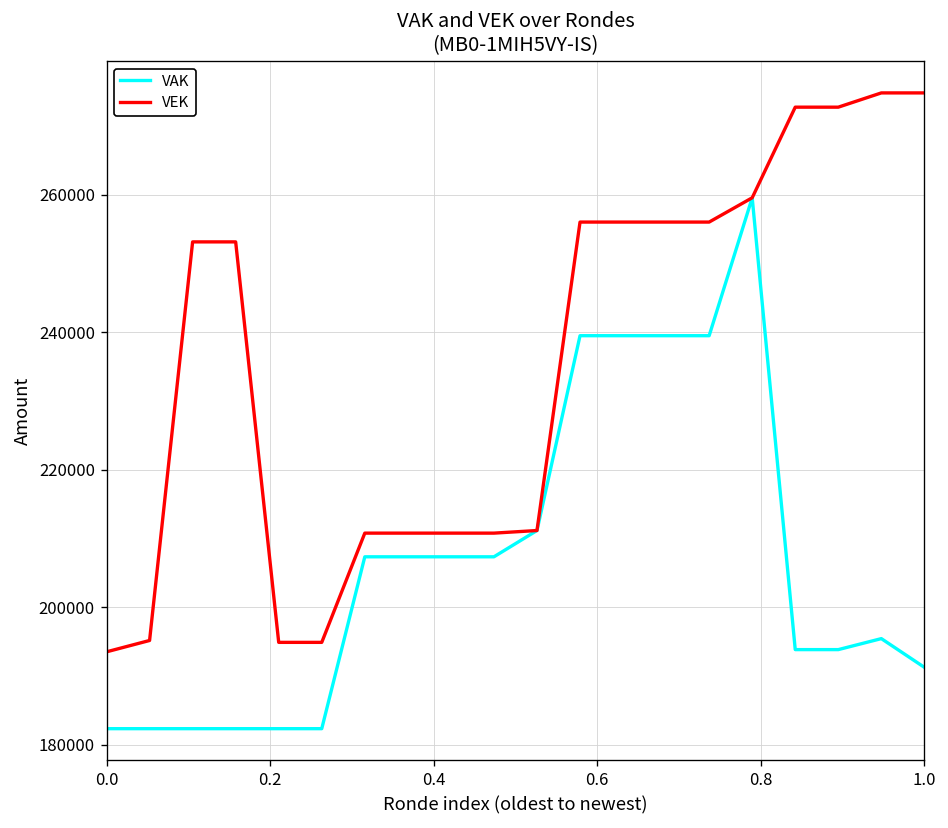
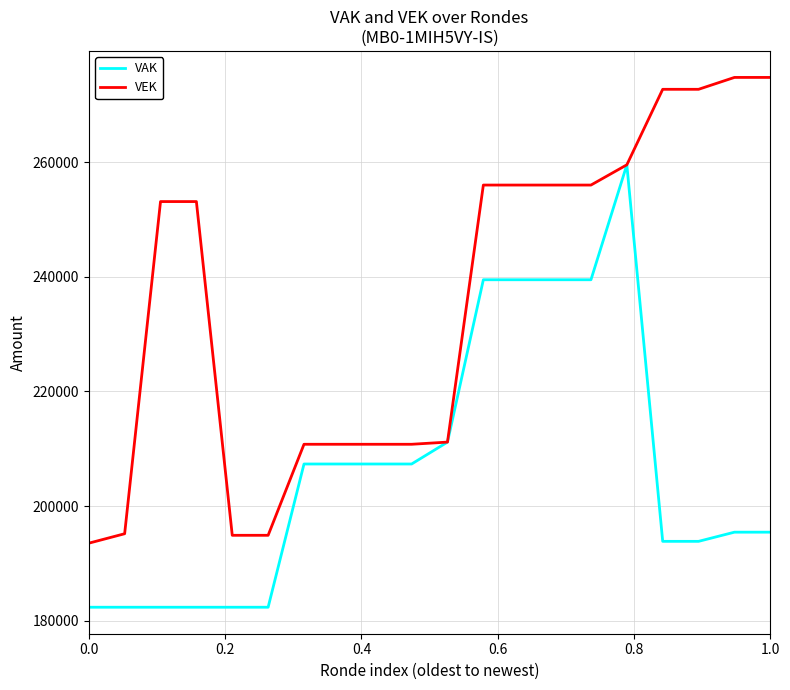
VAK, 1.0: 191000 -> 195000
